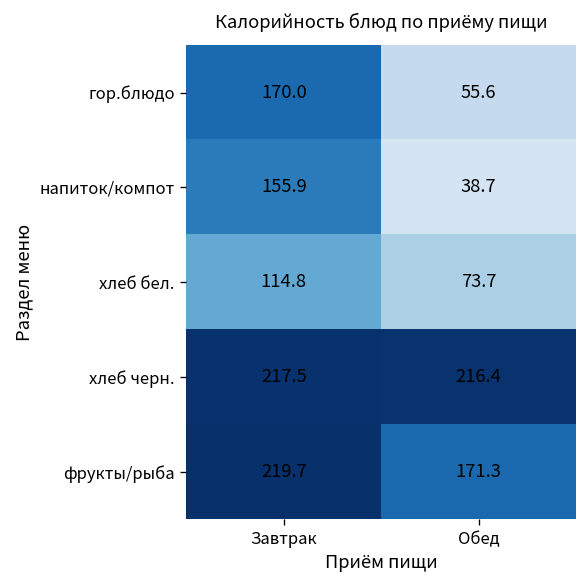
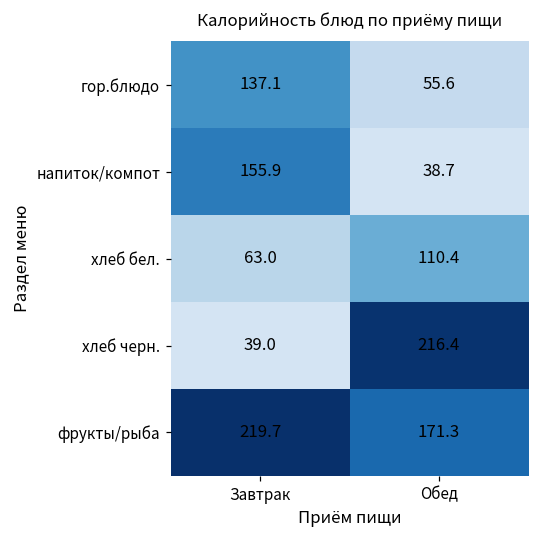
гор.блюдо, Завтрак: 170.0 -> 137.1
хлеб бел., Завтрак: 114.8 -> 63.0
хлеб бел., Обед: 73.7 -> 110.4
хлеб черн., Завтрак: 217.5 -> 39.0
